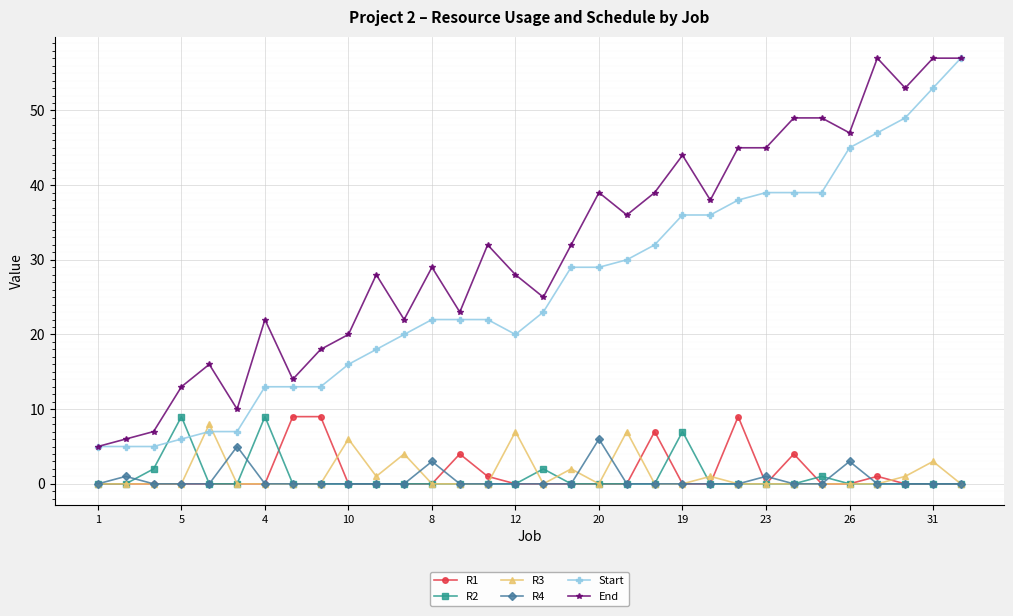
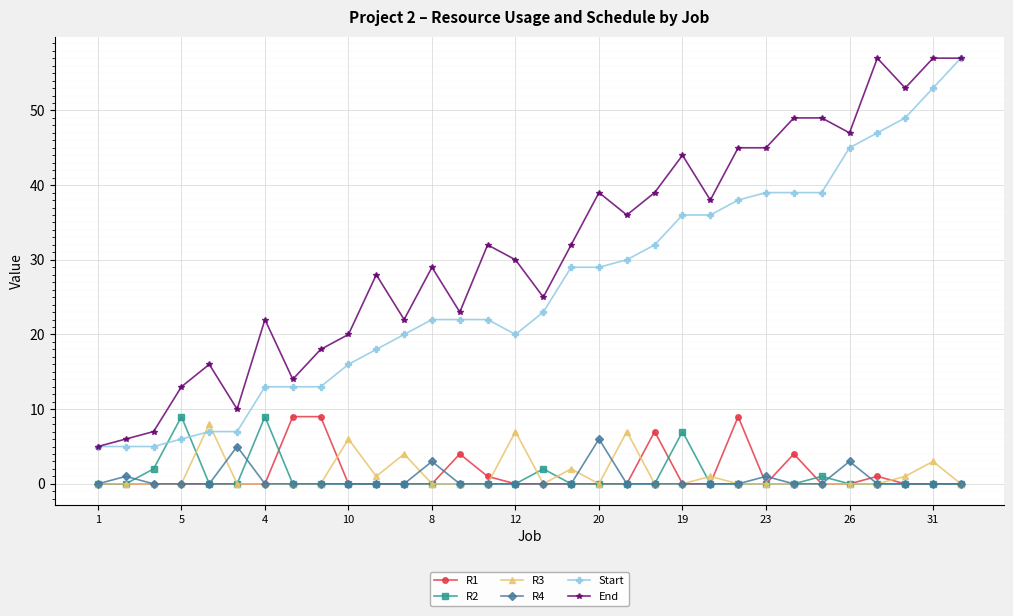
End, 12: 28 -> 30
